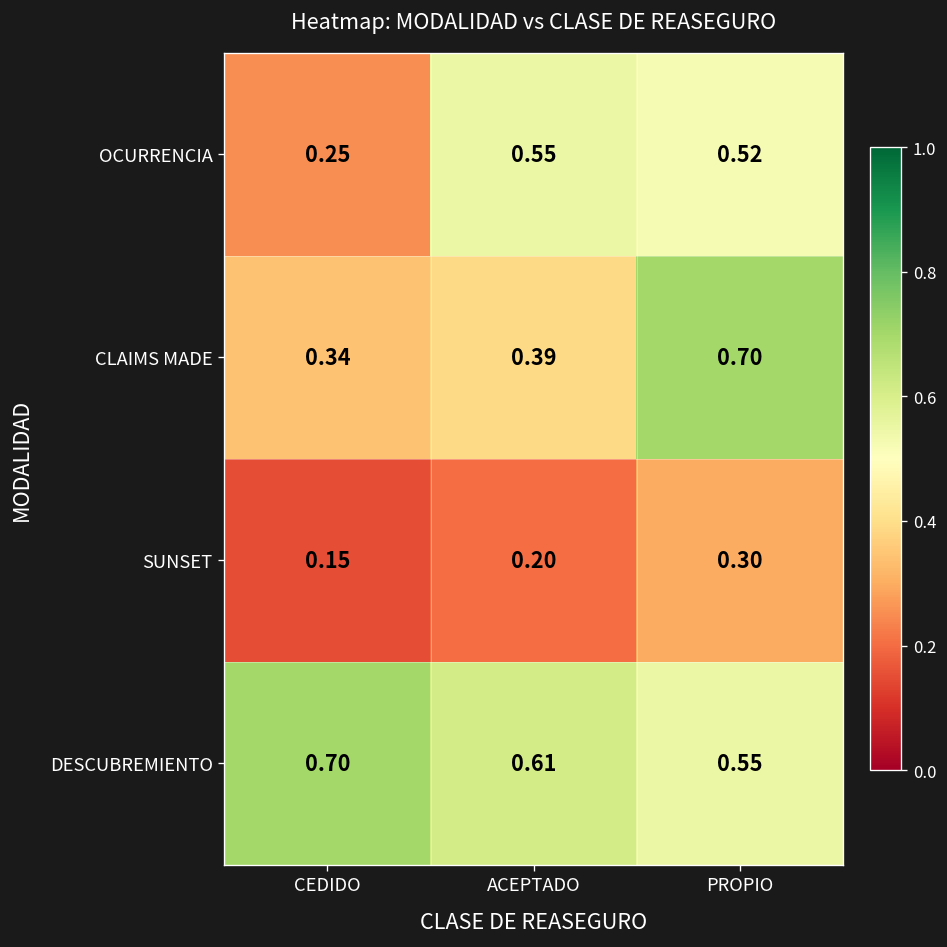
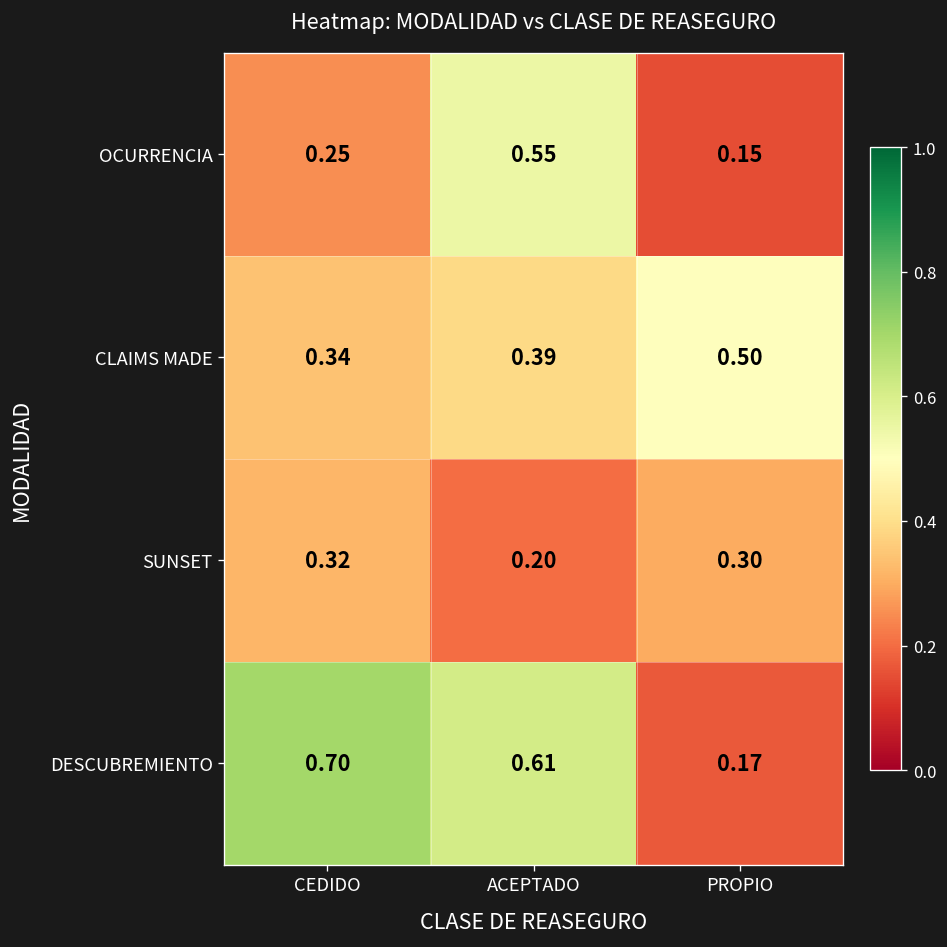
OCURRENCIA, PROPIO: 0.52 -> 0.15
CLAIMS MADE, PROPIO: 0.70 -> 0.50
SUNSET, CEDIDO: 0.15 -> 0.32
DESCUBREMIENTO, PROPIO: 0.55 -> 0.17
